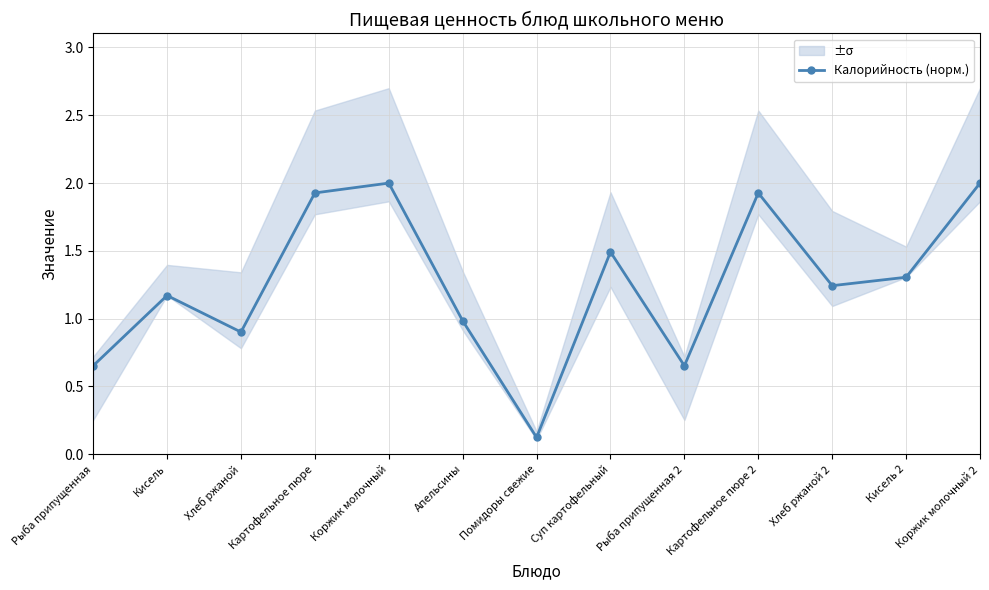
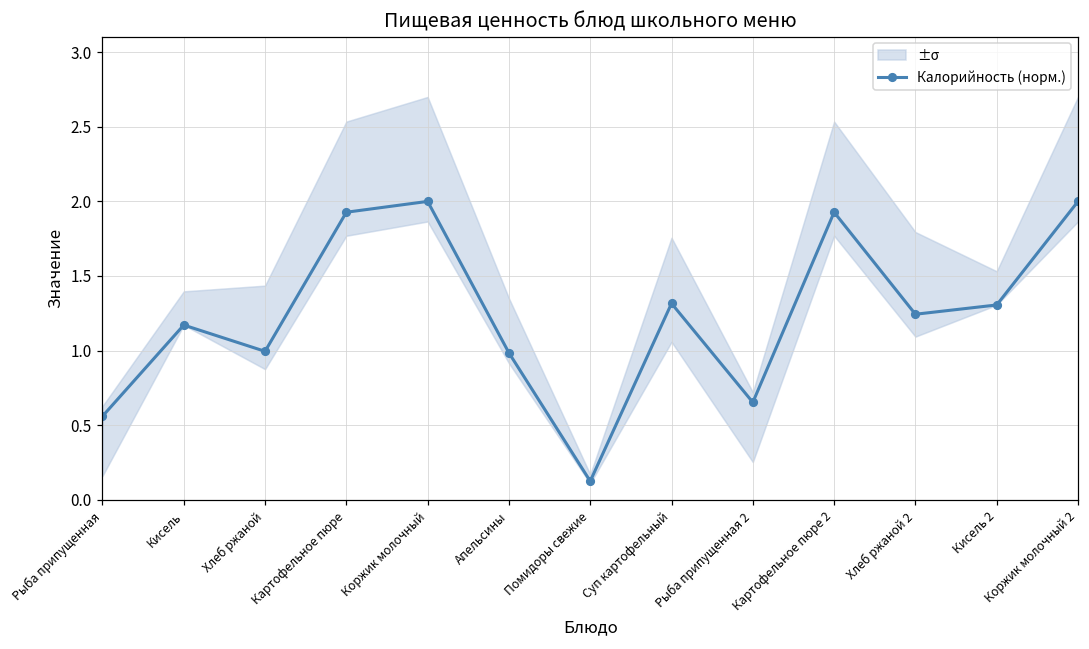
Калорийность (норм.), Рыба припущенная: 0.65 -> 0.56
Калорийность (норм.), Хлеб ржаной: 0.90 -> 0.99
Калорийность (норм.), Суп картофельный: 1.49 -> 1.32
